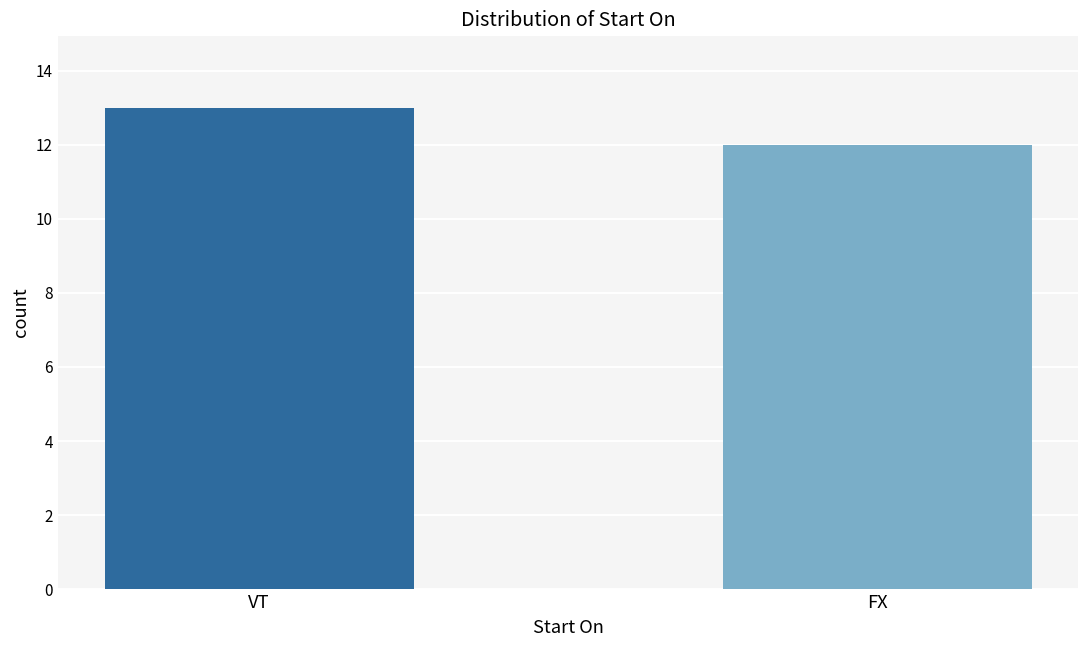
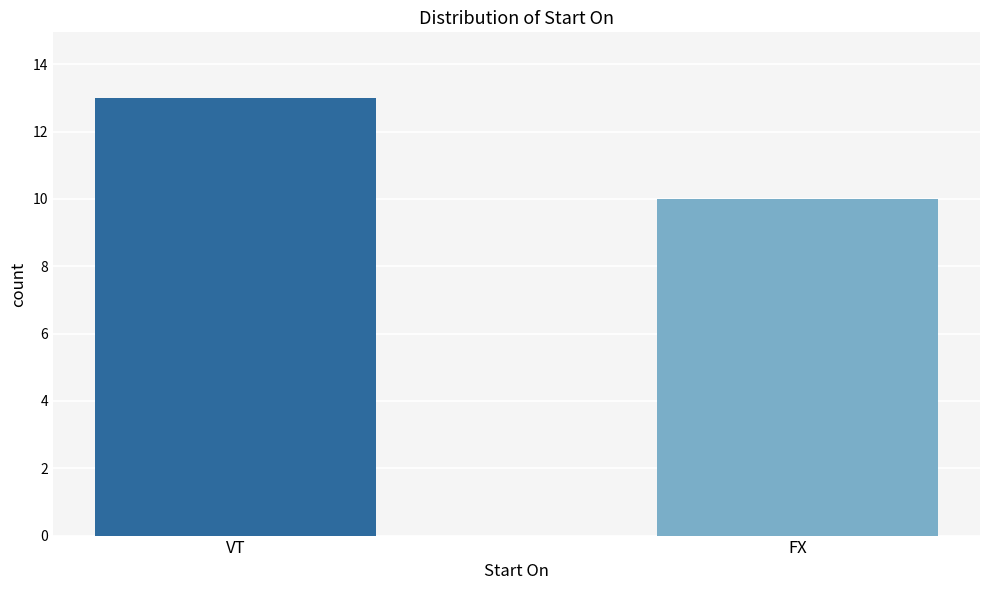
FX: 12 -> 10
